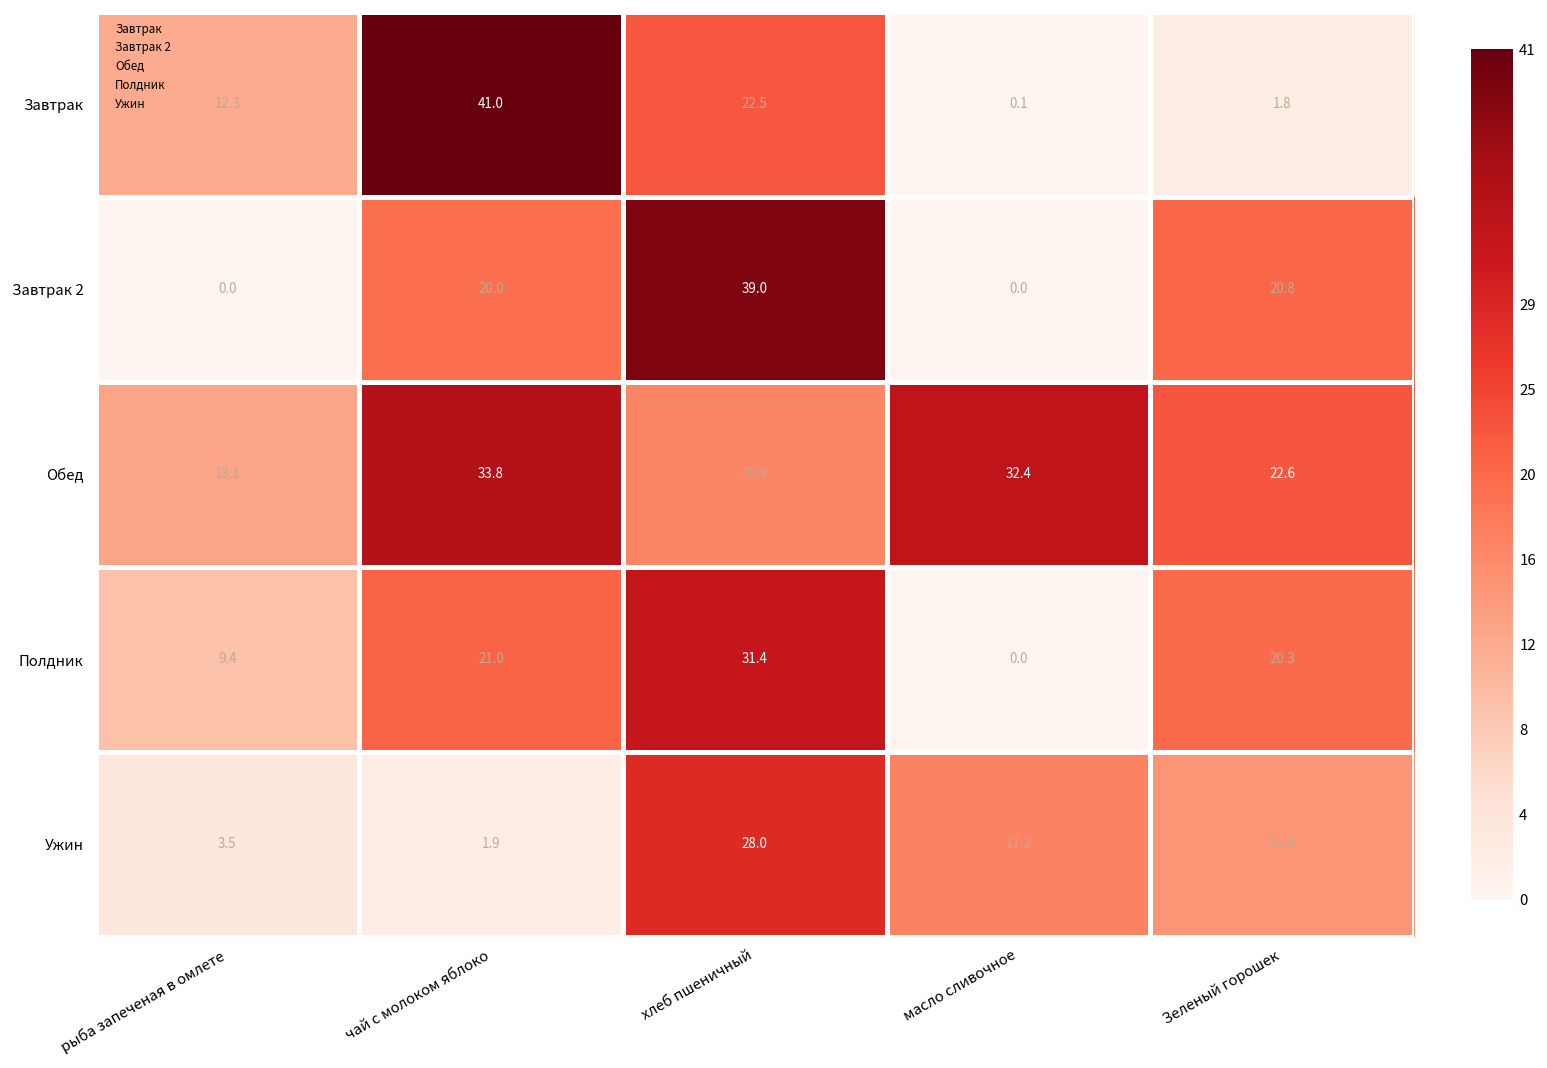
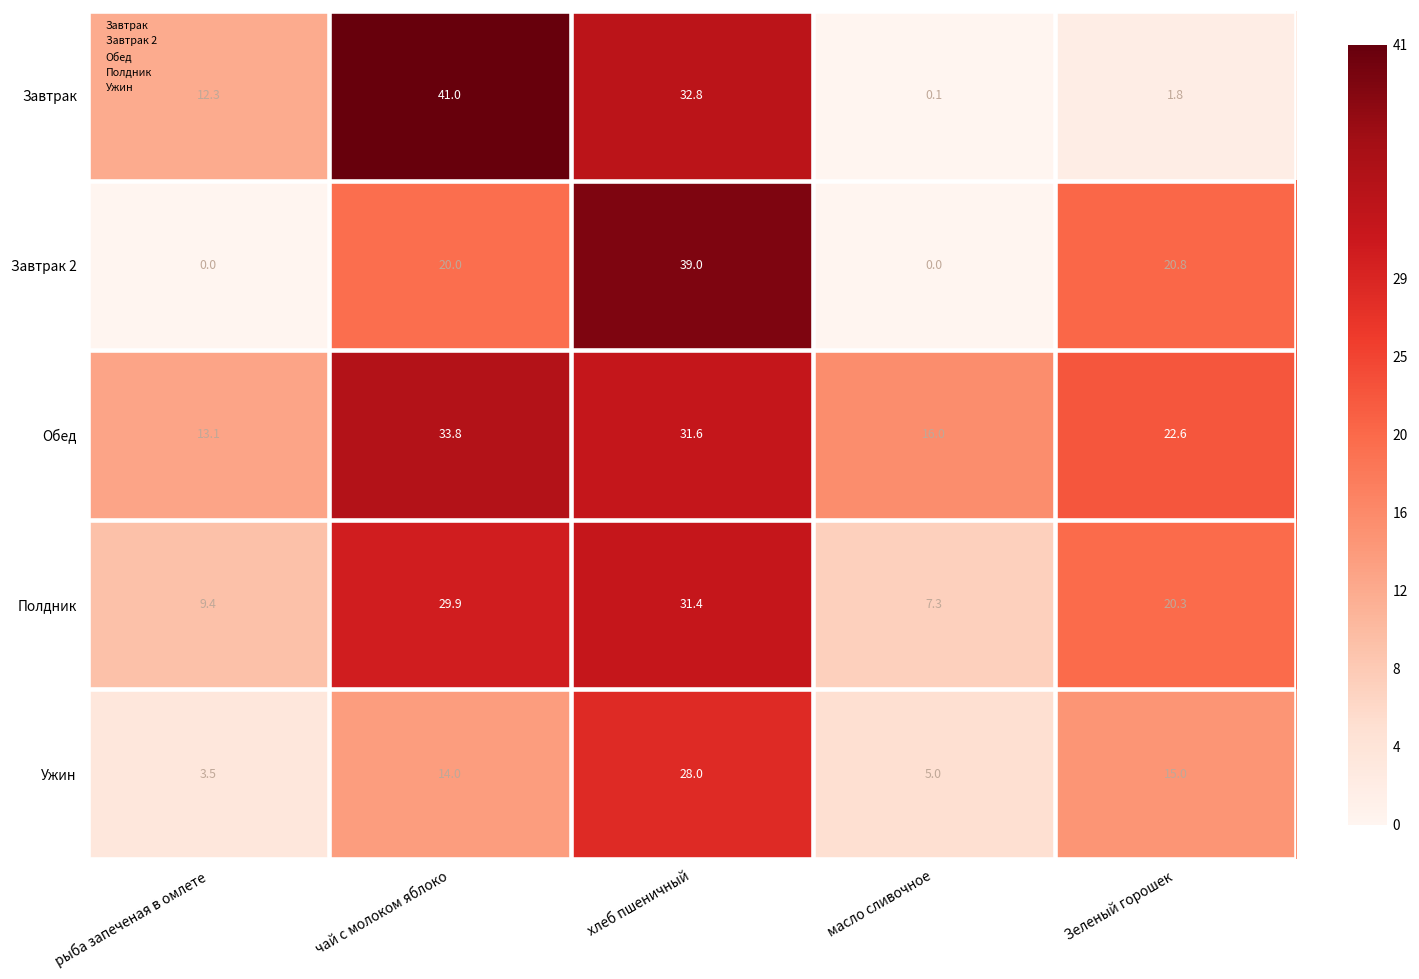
Завтрак, хлеб пшеничный: 22.5 -> 32.8
Обед, хлеб пшеничный: 16.9 -> 31.6
Обед, масло сливочное: 32.4 -> 16.0
Полдник, чай с молоком яблоко: 21.0 -> 29.9
Полдник, масло сливочное: 0.0 -> 7.3
Ужин, чай с молоком яблоко: 1.9 -> 14.0
Ужин, масло сливочное: 17.2 -> 5.0
